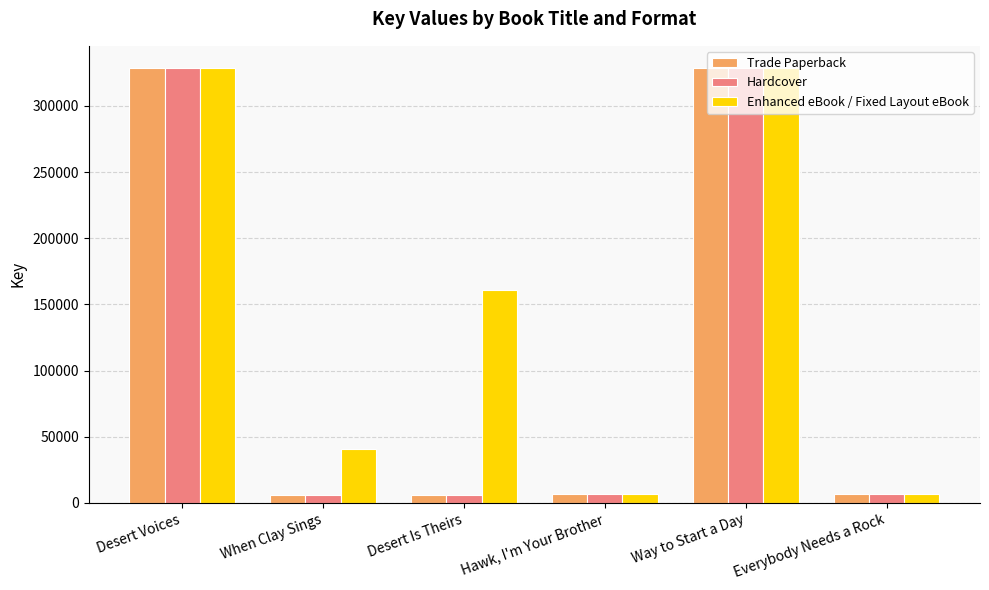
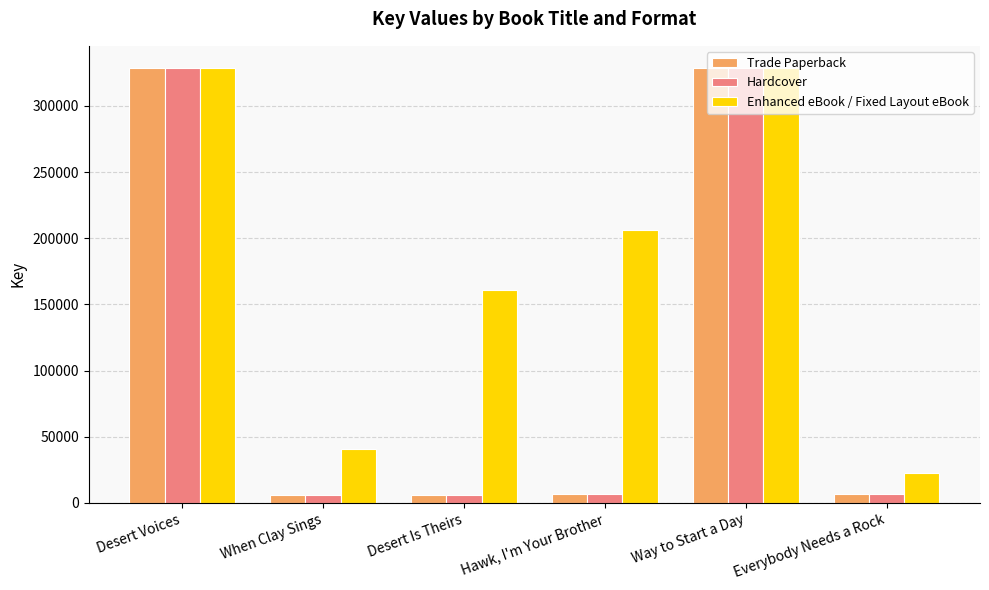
Enhanced eBook / Fixed Layout eBook, Hawk, I'm Your Brother: 7000 -> 206000
Enhanced eBook / Fixed Layout eBook, Everybody Needs a Rock: 6000 -> 23000
